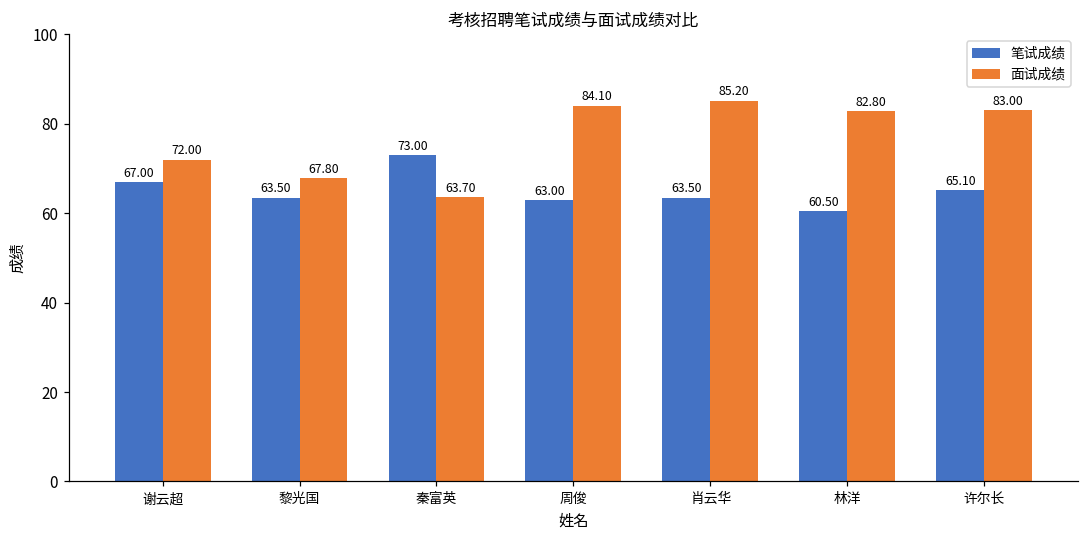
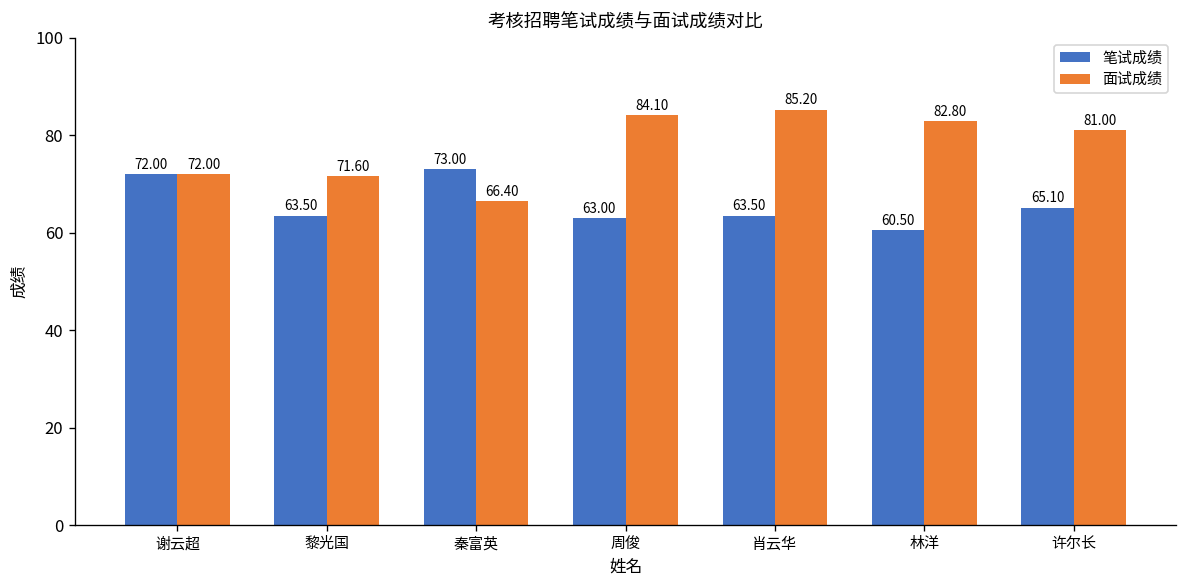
笔试成绩, 谢云超: 67.00 -> 72.00
面试成绩, 黎光国: 67.80 -> 71.60
面试成绩, 秦富英: 63.70 -> 66.40
面试成绩, 许尔长: 83.00 -> 81.00
